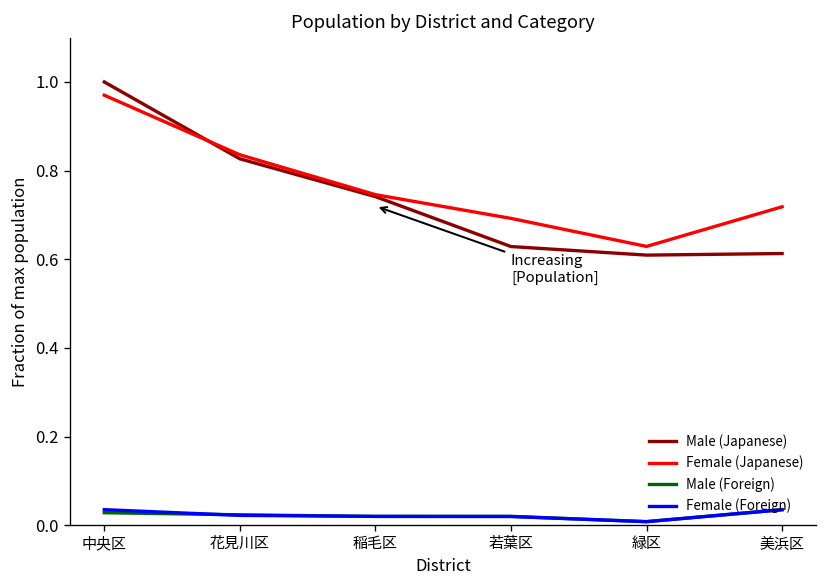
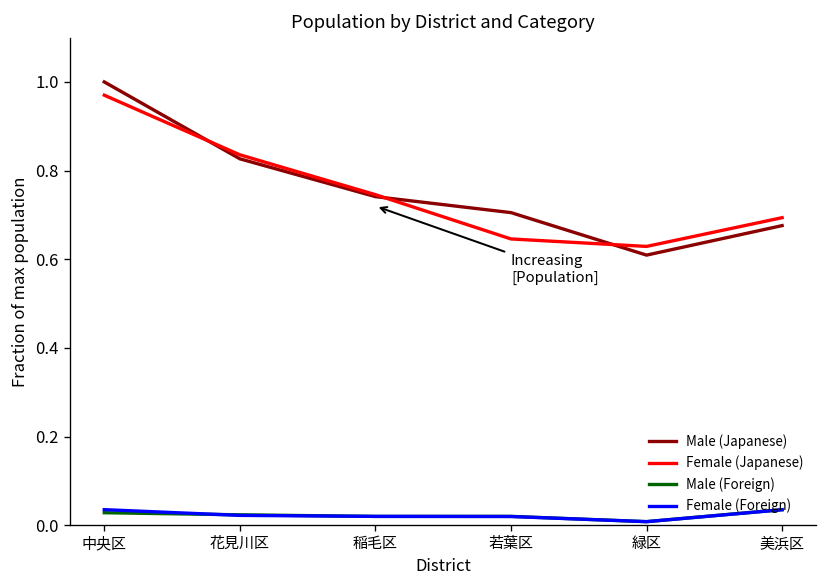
Male (Japanese), 若葉区: 0.63 -> 0.71
Female (Japanese), 若葉区: 0.69 -> 0.65
Male (Japanese), 美浜区: 0.61 -> 0.68
Female (Japanese), 美浜区: 0.72 -> 0.69
